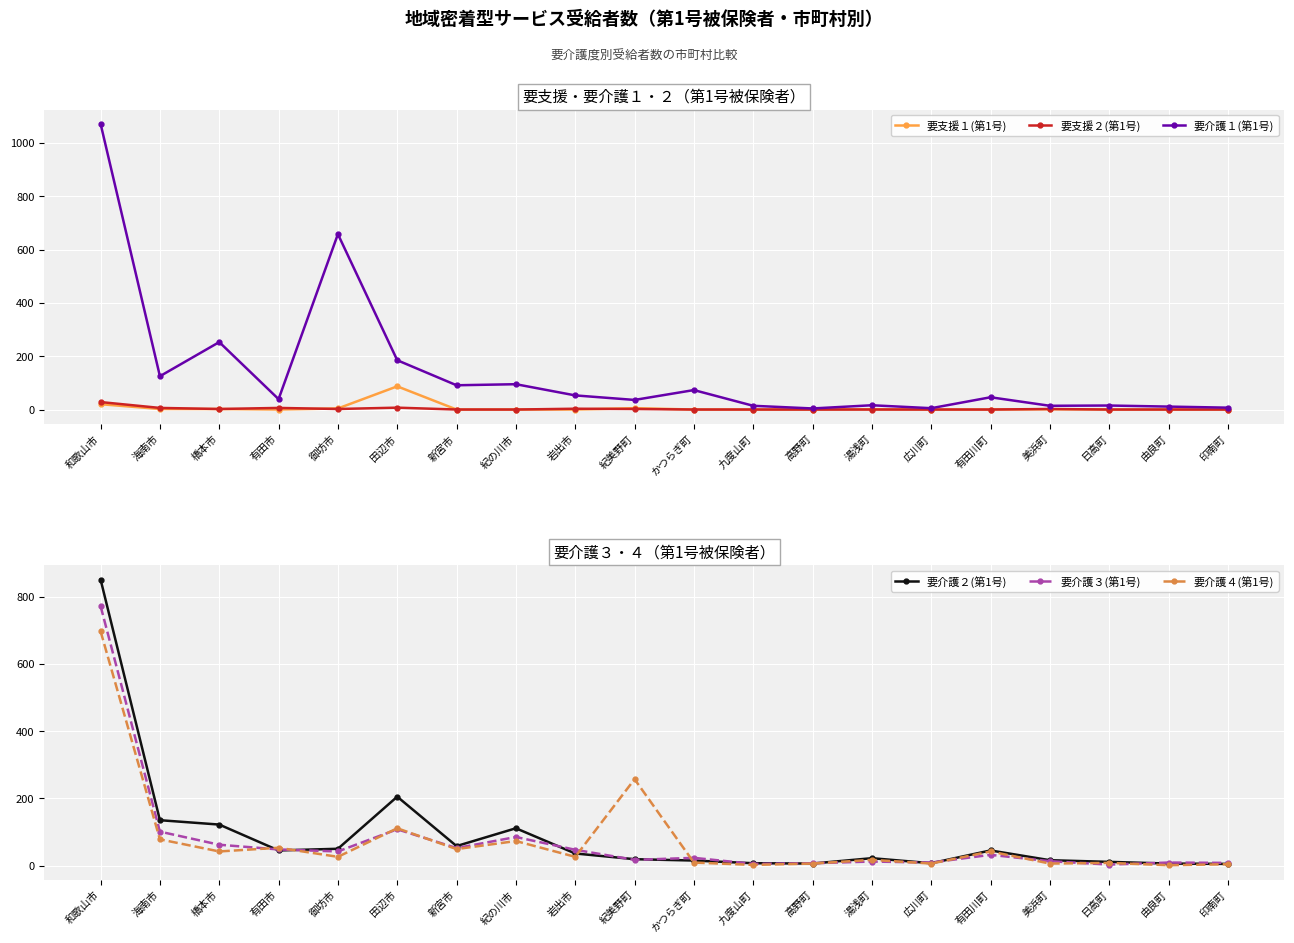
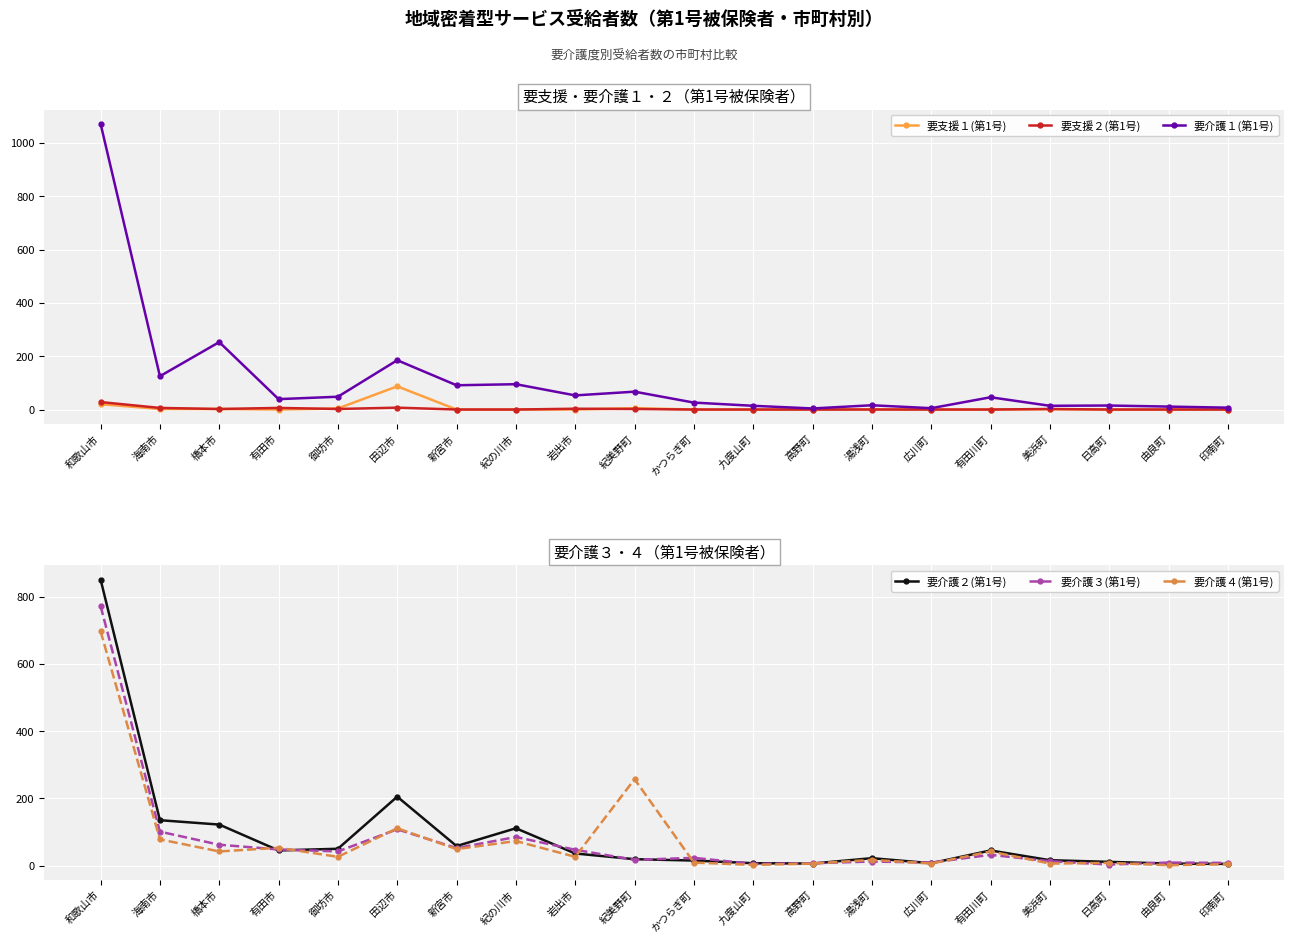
要支援・要介護１・２（第1号被保険者）, 要介護１(第1号), 御坊市: 660 -> 50
要支援・要介護１・２（第1号被保険者）, 要介護１(第1号), 紀美野町: 40 -> 70
要支援・要介護１・２（第1号被保険者）, 要介護１(第1号), かつらぎ町: 70 -> 30
